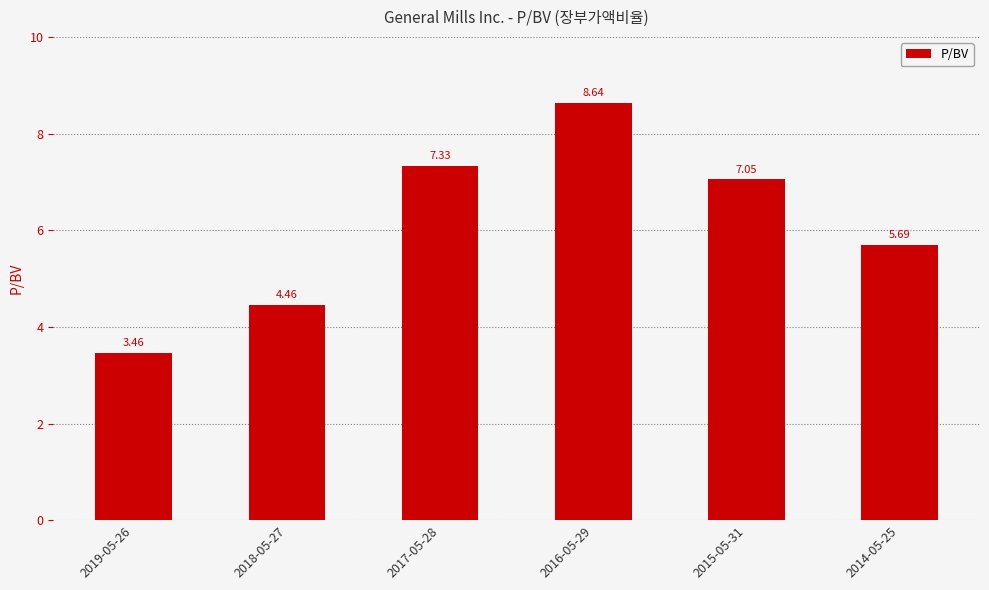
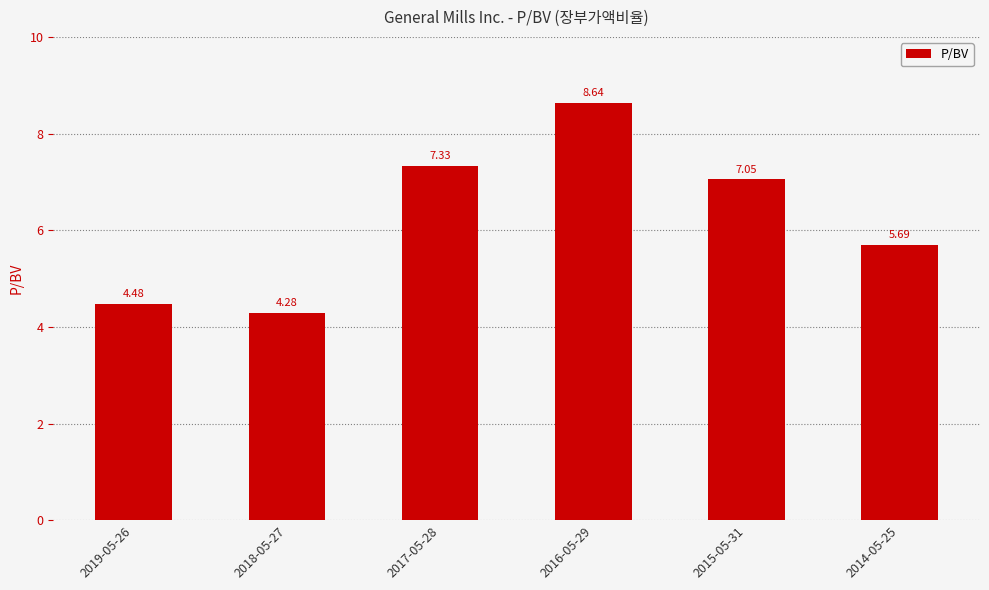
2019-05-26: 3.46 -> 4.48
2018-05-27: 4.46 -> 4.28
